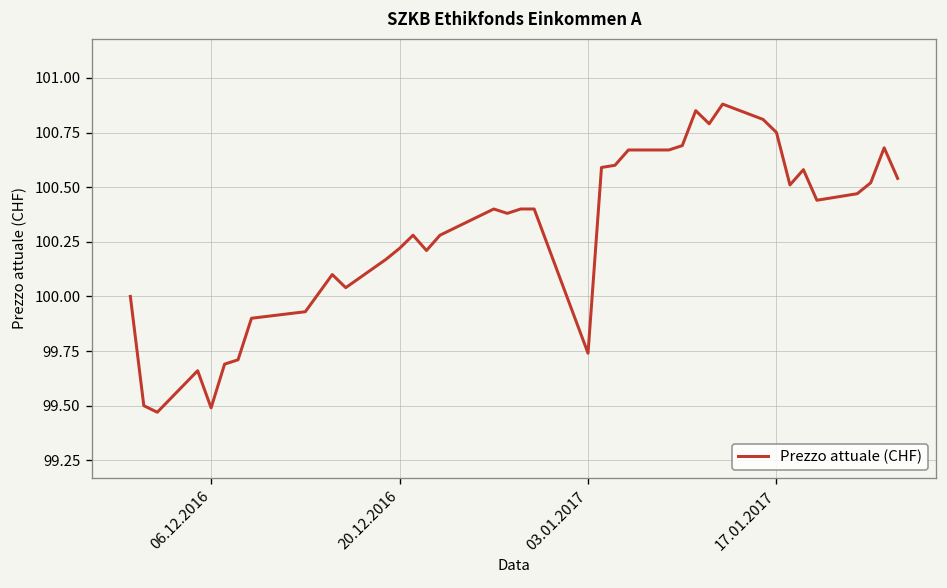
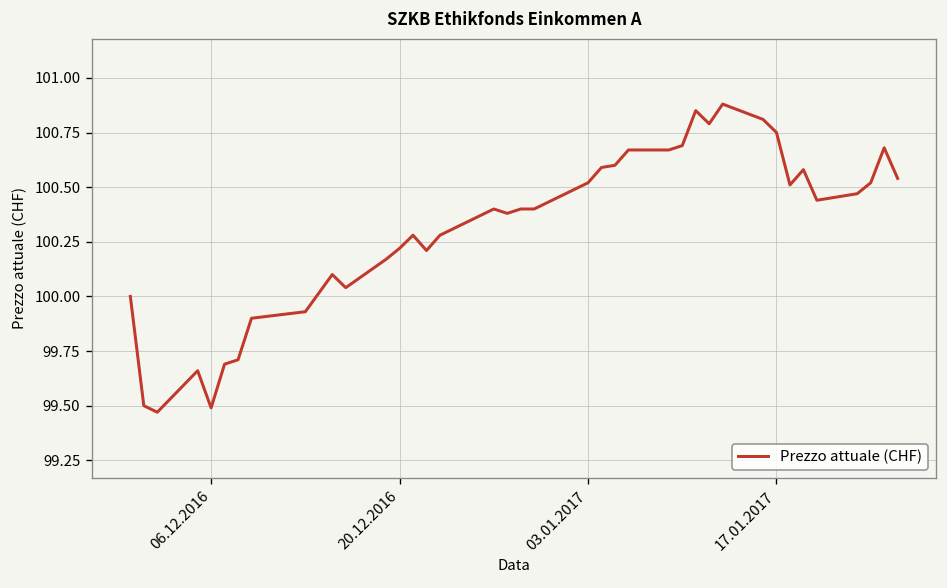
03.01.2017: 99.74 -> 100.52
